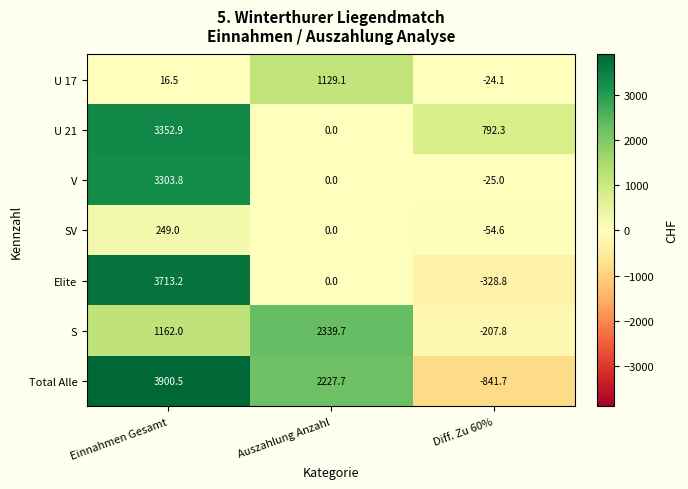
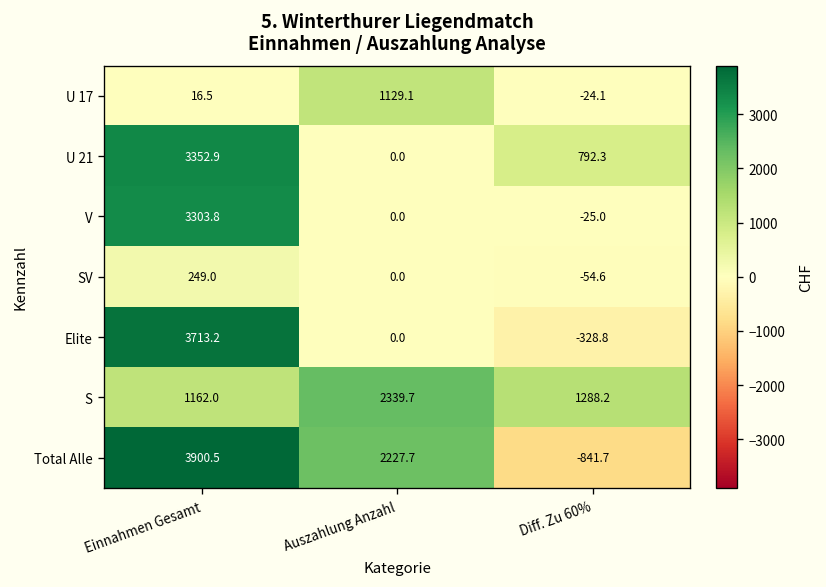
S, Diff. Zu 60%: -207.8 -> 1288.2
